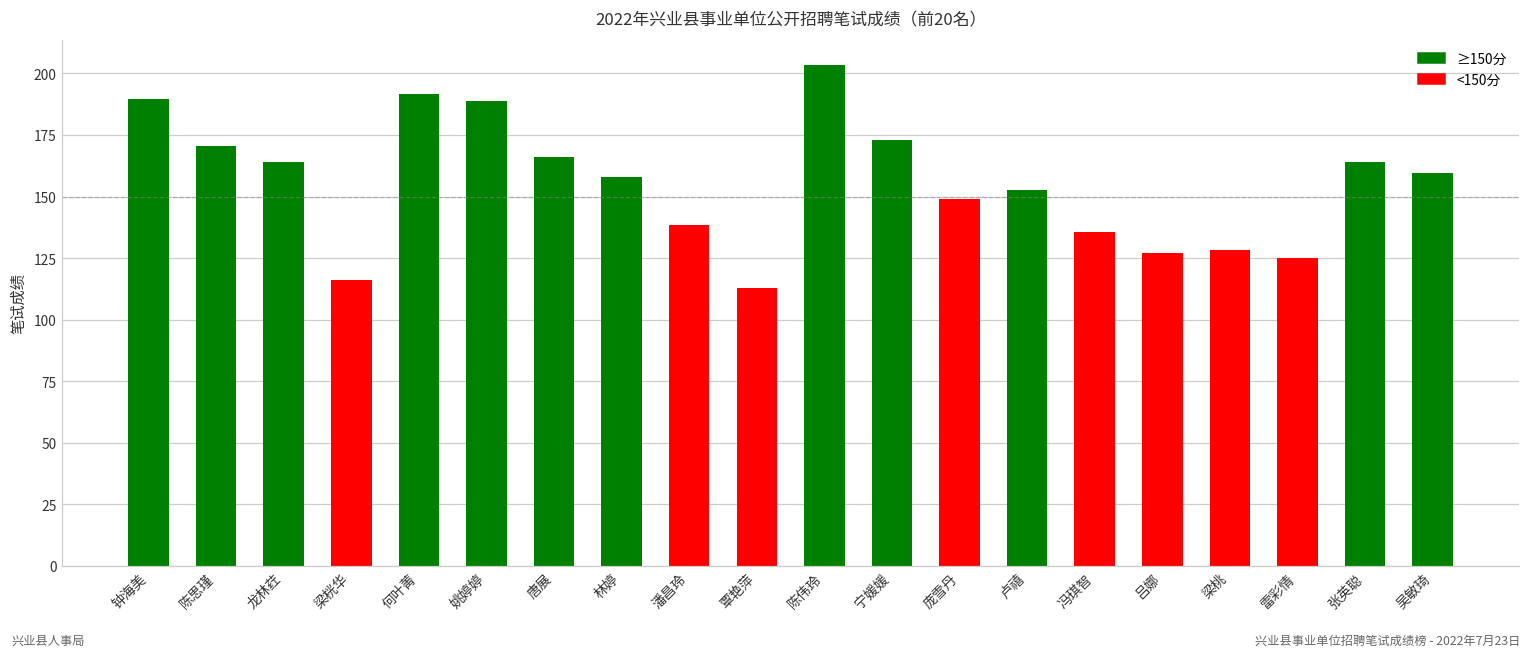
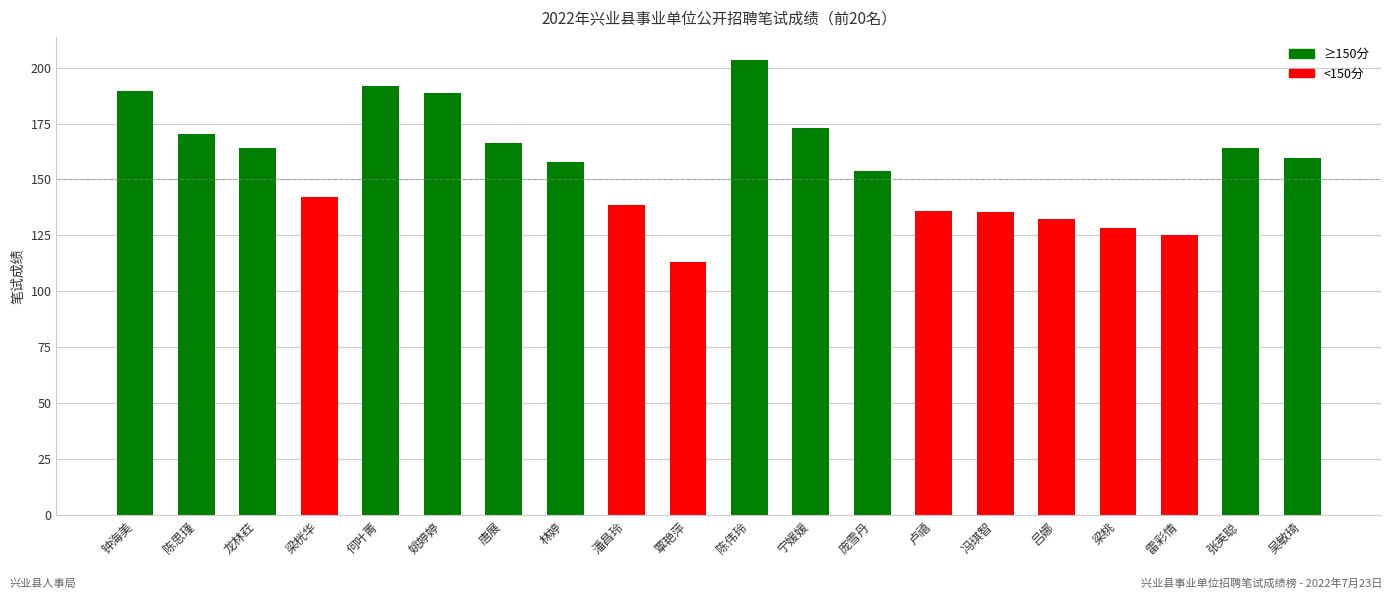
梁桄华: 116 -> 142
庞雪丹: 149 -> 154
卢禧: 153 -> 136
吕娜: 127 -> 133
